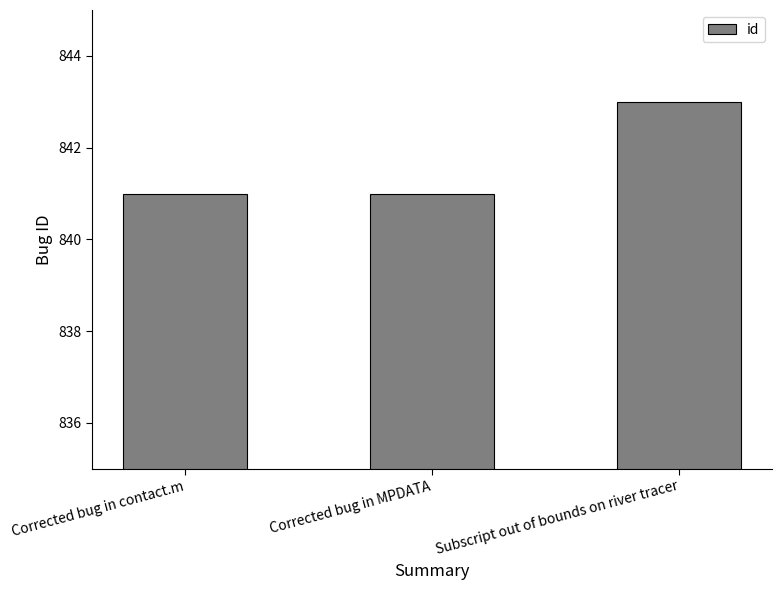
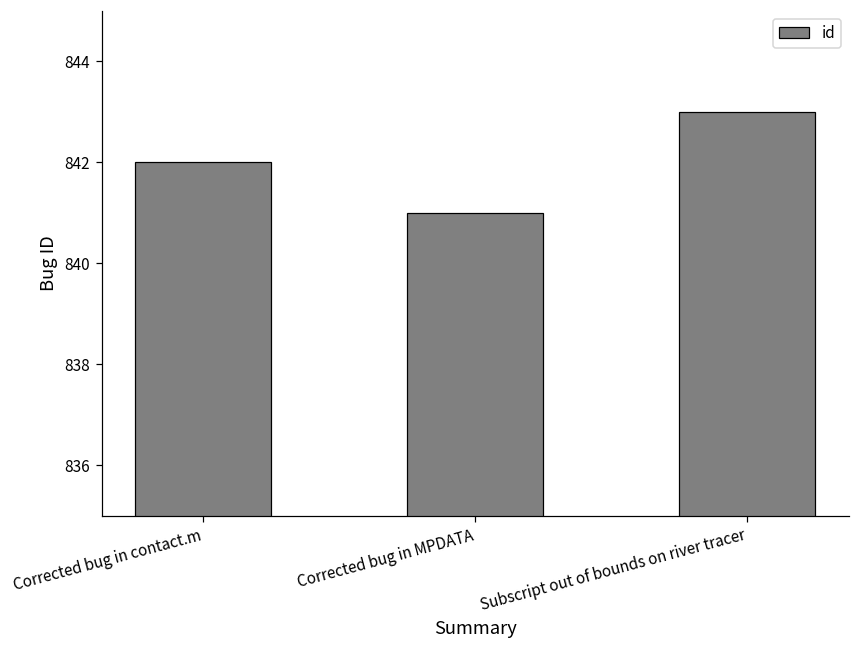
Corrected bug in contact.m: 841 -> 842
